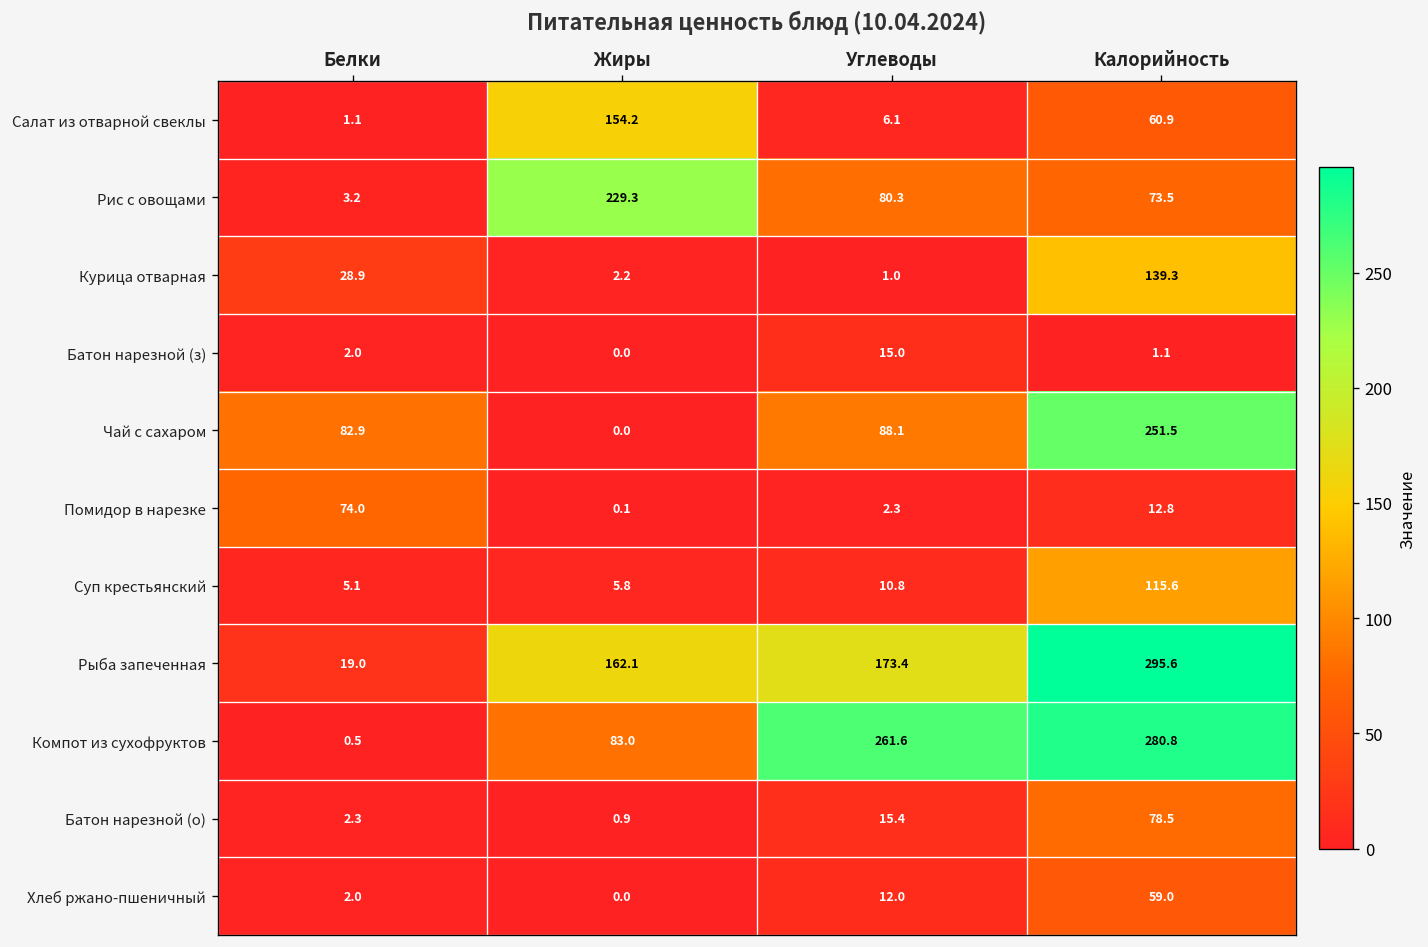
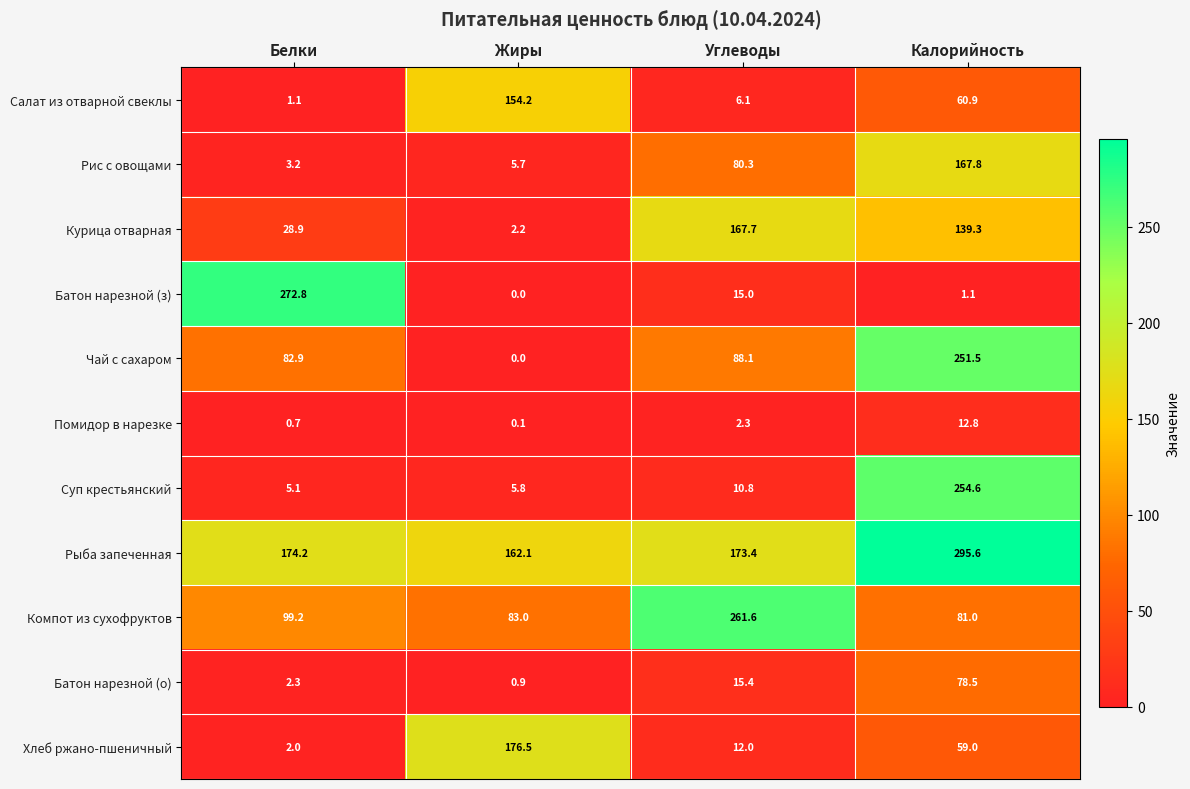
Рис с овощами, Жиры: 229.3 -> 5.7
Рис с овощами, Калорийность: 73.5 -> 167.8
Курица отварная, Углеводы: 1.0 -> 167.7
Батон нарезной (з), Белки: 2.0 -> 272.8
Помидор в нарезке, Белки: 74.0 -> 0.7
Суп крестьянский, Калорийность: 115.6 -> 254.6
Рыба запеченная, Белки: 19.0 -> 174.2
Компот из сухофруктов, Белки: 0.5 -> 99.2
Компот из сухофруктов, Калорийность: 280.8 -> 81.0
Хлеб ржано-пшеничный, Жиры: 0.0 -> 176.5
